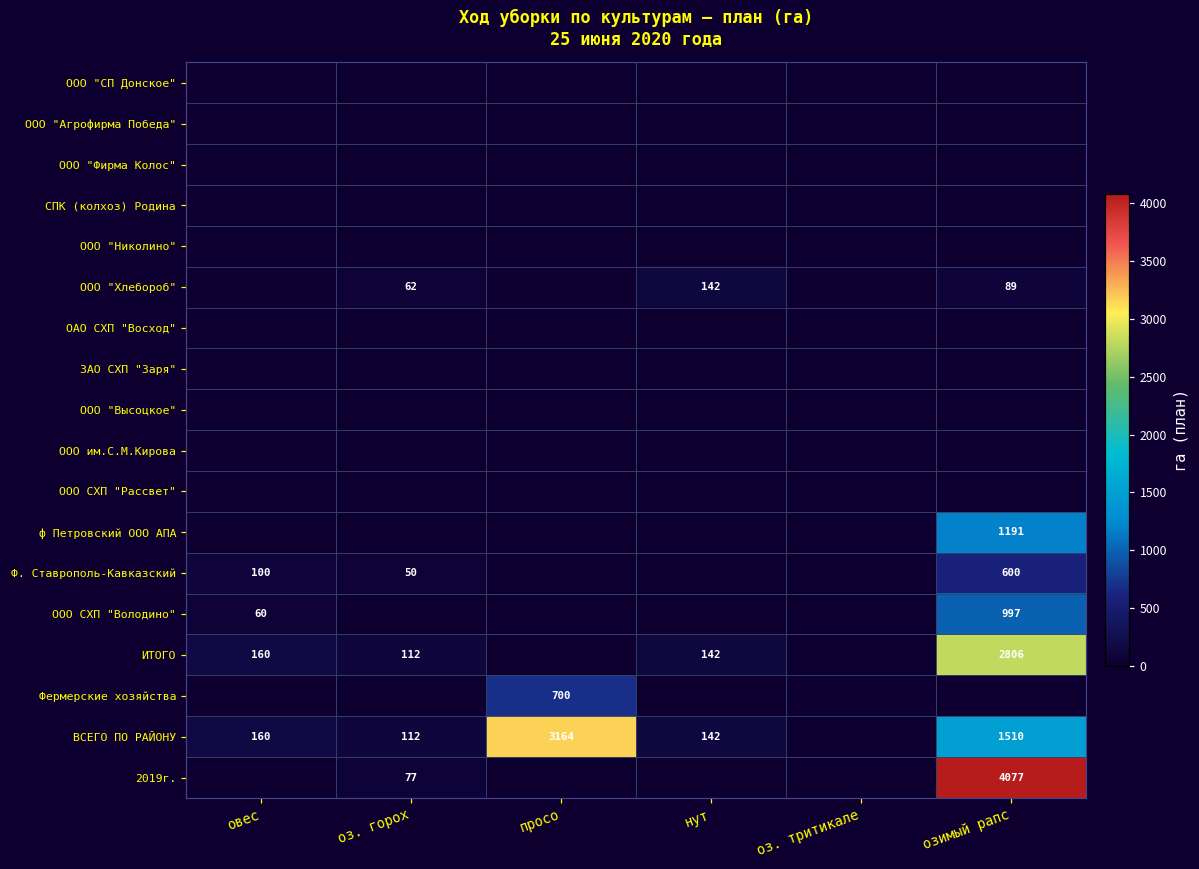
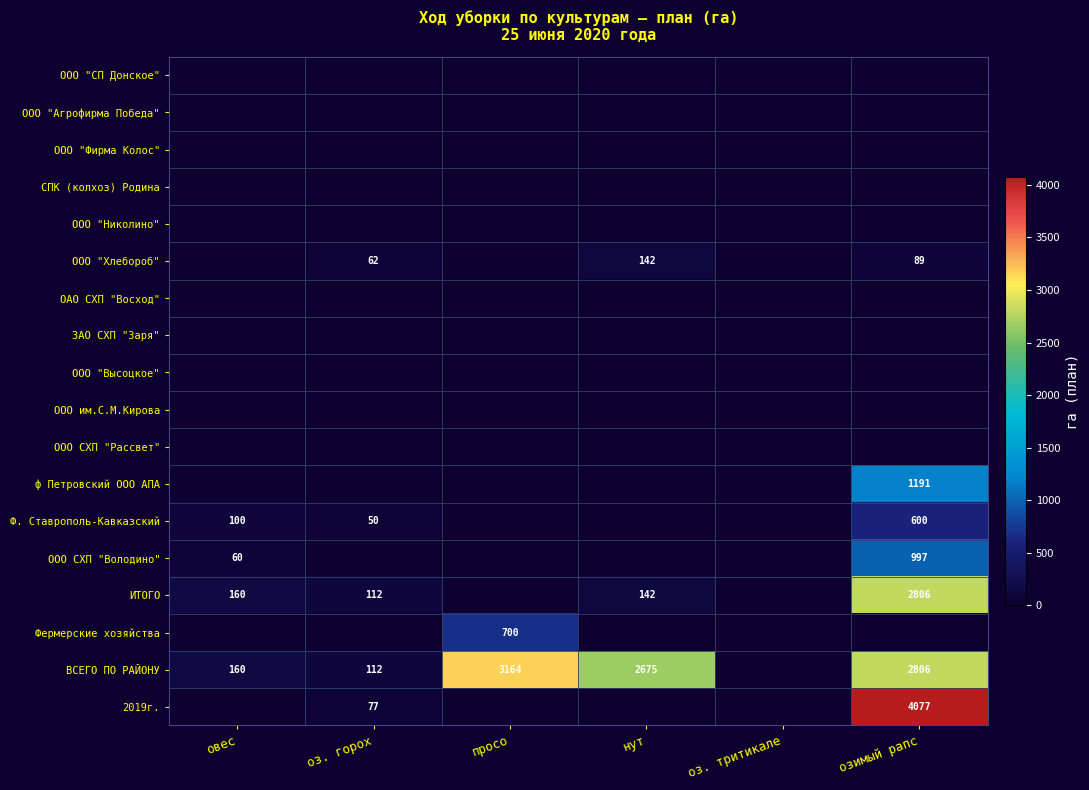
ВСЕГО ПО РАЙОНУ, нут: 142 -> 2675
ВСЕГО ПО РАЙОНУ, озимый рапс: 1510 -> 2806
